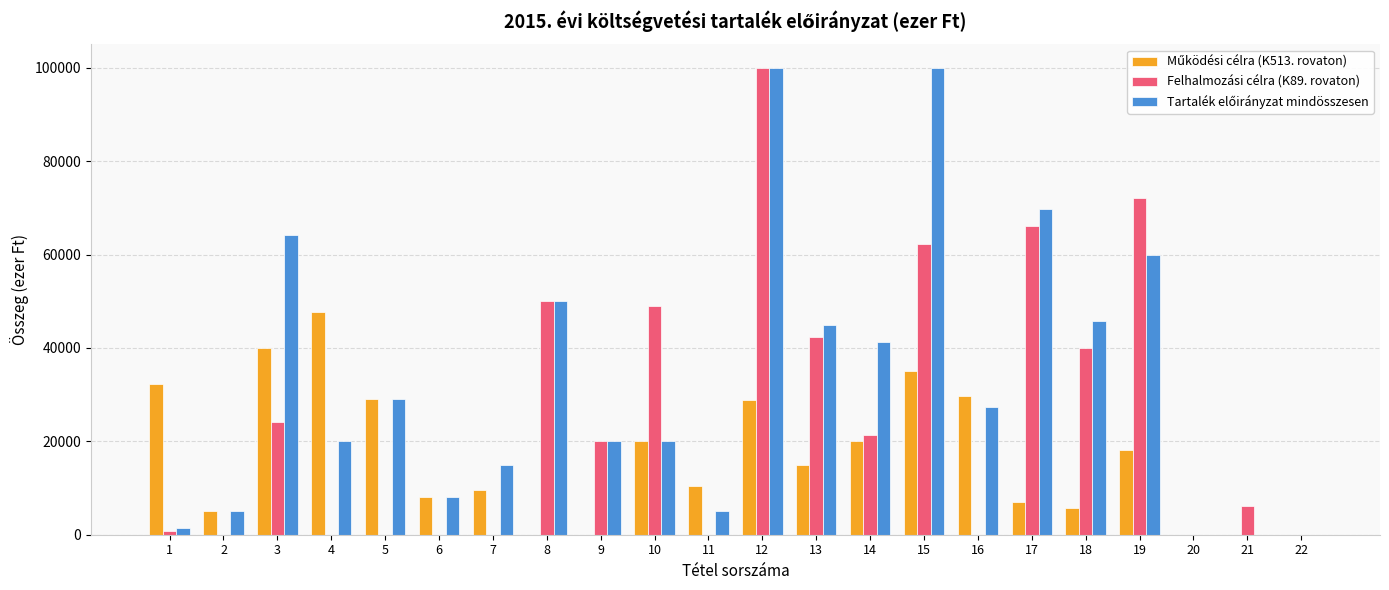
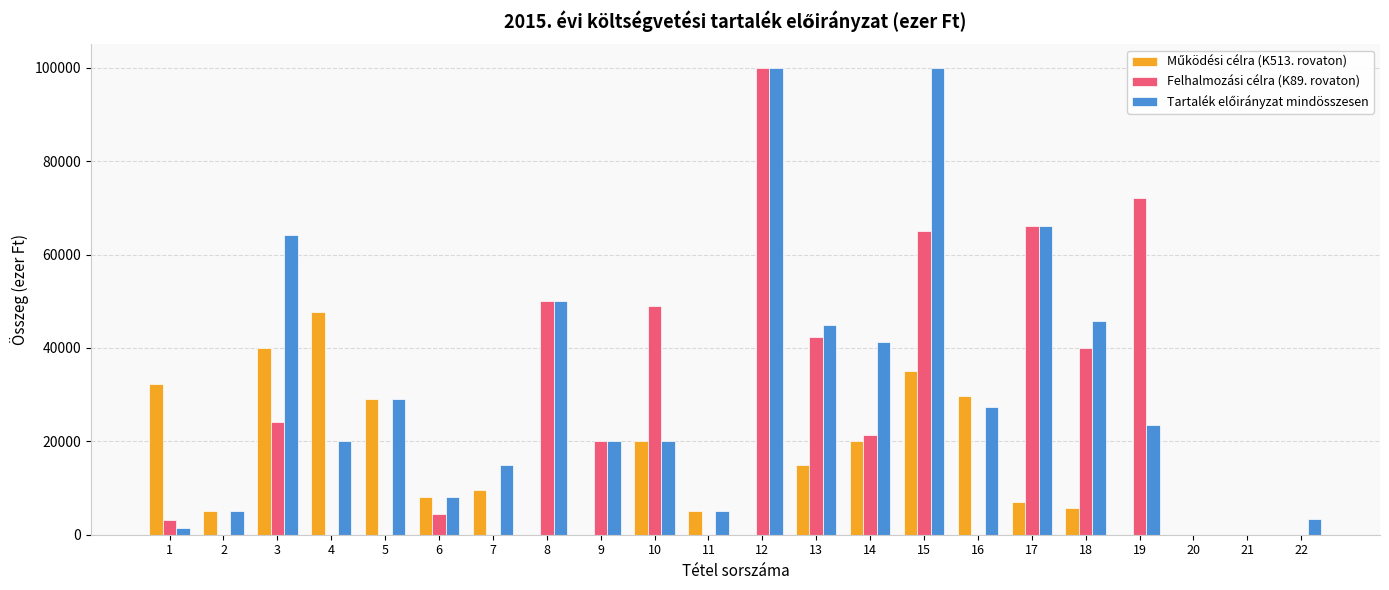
Felhalmozási célra (K89. rovaton), 1: 1000 -> 3000
Felhalmozási célra (K89. rovaton), 6: 0 -> 4000
Működési célra (K513. rovaton), 11: 10000 -> 5000
Működési célra (K513. rovaton), 12: 29000 -> 0
Felhalmozási célra (K89. rovaton), 15: 62000 -> 65000
Tartalék előirányzat mindösszesen, 17: 70000 -> 66000
Működési célra (K513. rovaton), 19: 18000 -> 0
Tartalék előirányzat mindösszesen, 19: 60000 -> 24000
Felhalmozási célra (K89. rovaton), 21: 6000 -> 0
Tartalék előirányzat mindösszesen, 22: 0 -> 3000
